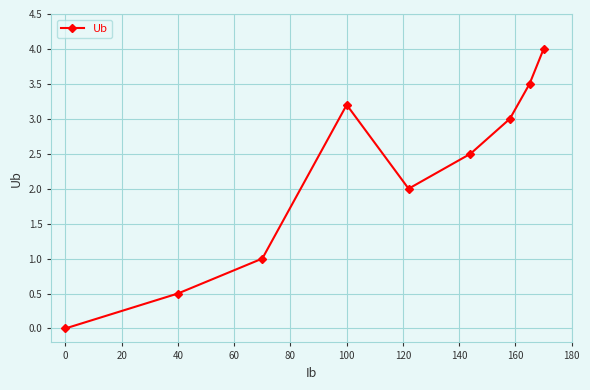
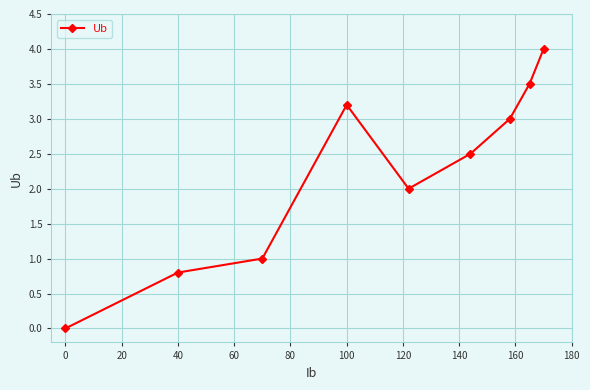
40: 0.5 -> 0.8
